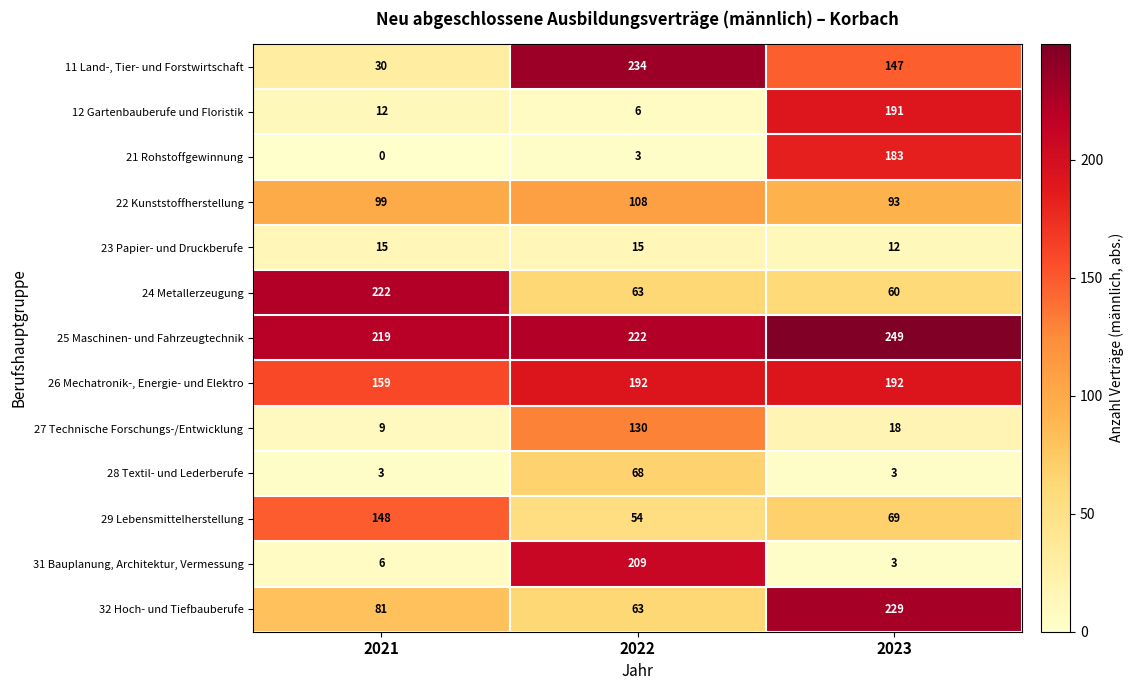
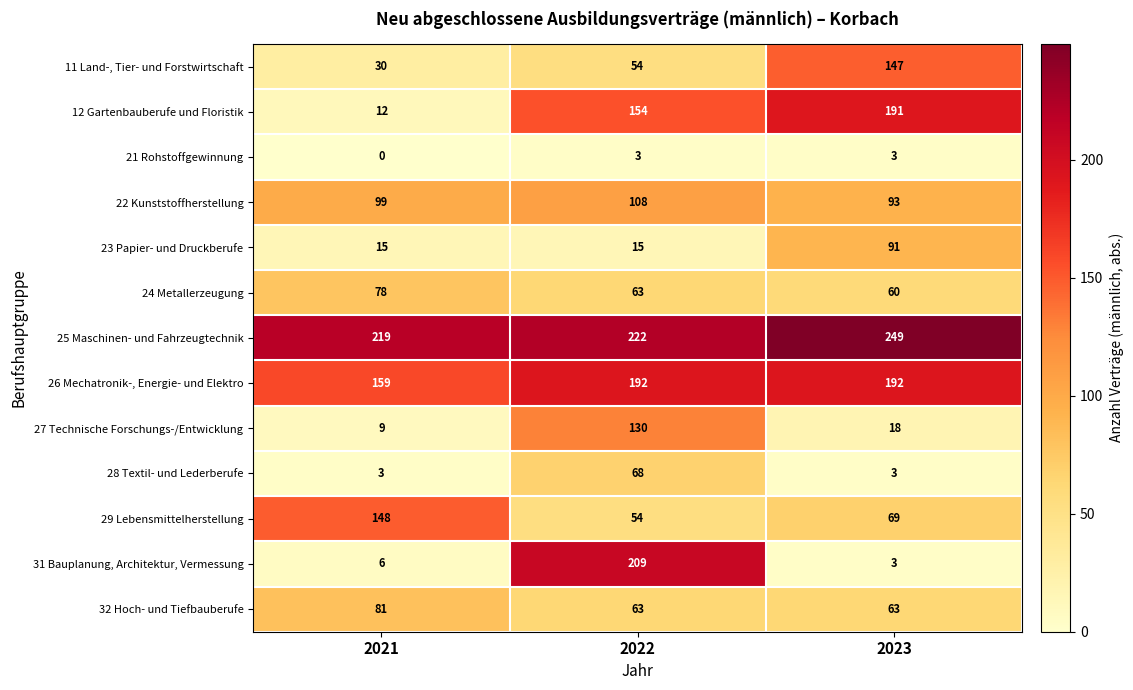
11 Land-, Tier- und Forstwirtschaft, 2022: 234 -> 54
12 Gartenbauberufe und Floristik, 2022: 6 -> 154
21 Rohstoffgewinnung, 2023: 183 -> 3
23 Papier- und Druckberufe, 2023: 12 -> 91
24 Metallerzeugung, 2021: 222 -> 78
32 Hoch- und Tiefbauberufe, 2023: 229 -> 63
